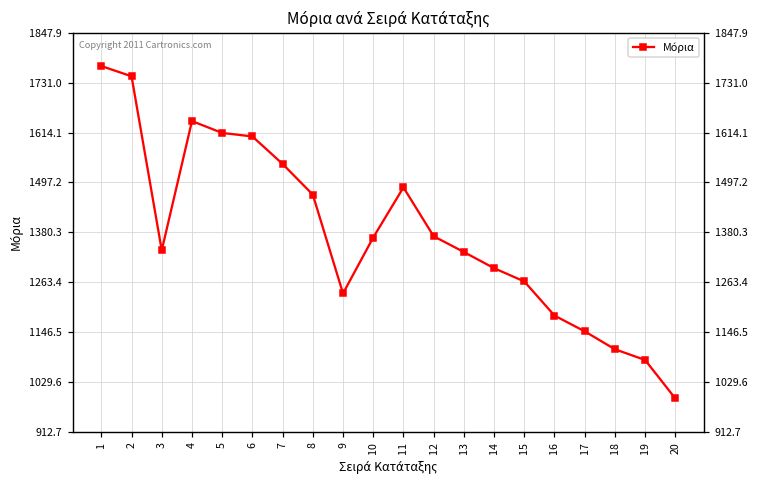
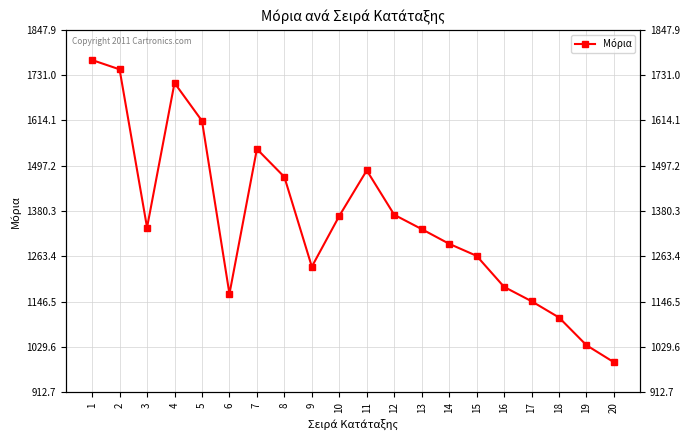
4: 1640 -> 1710
6: 1610 -> 1170
19: 1080 -> 1030
